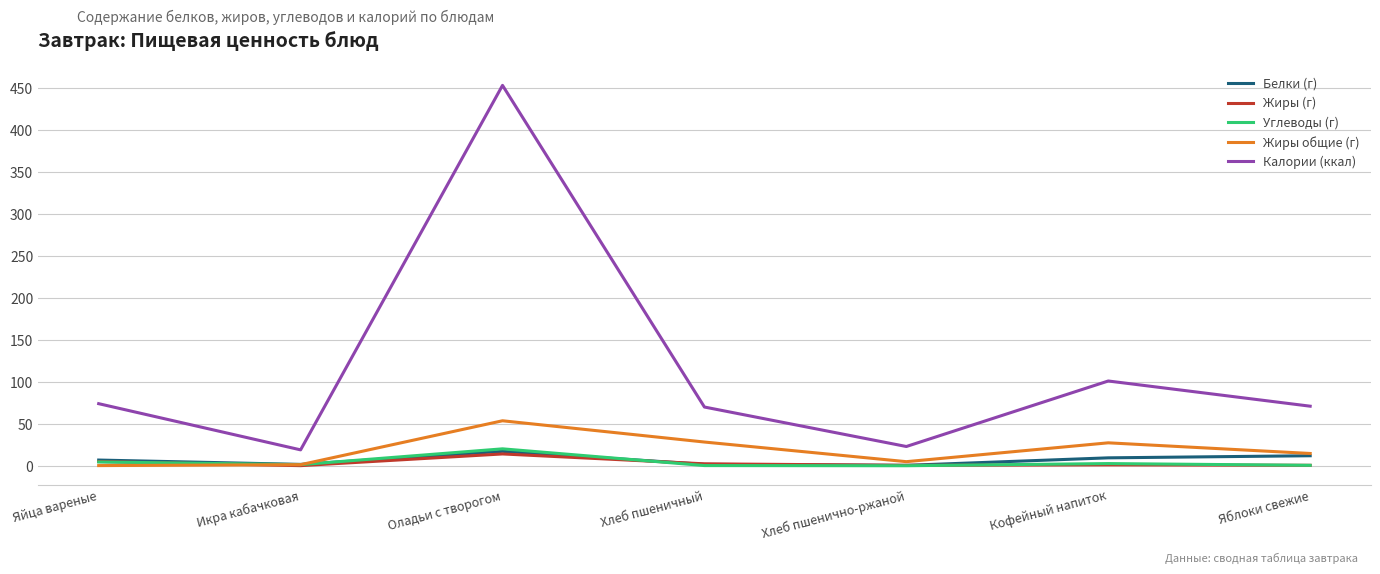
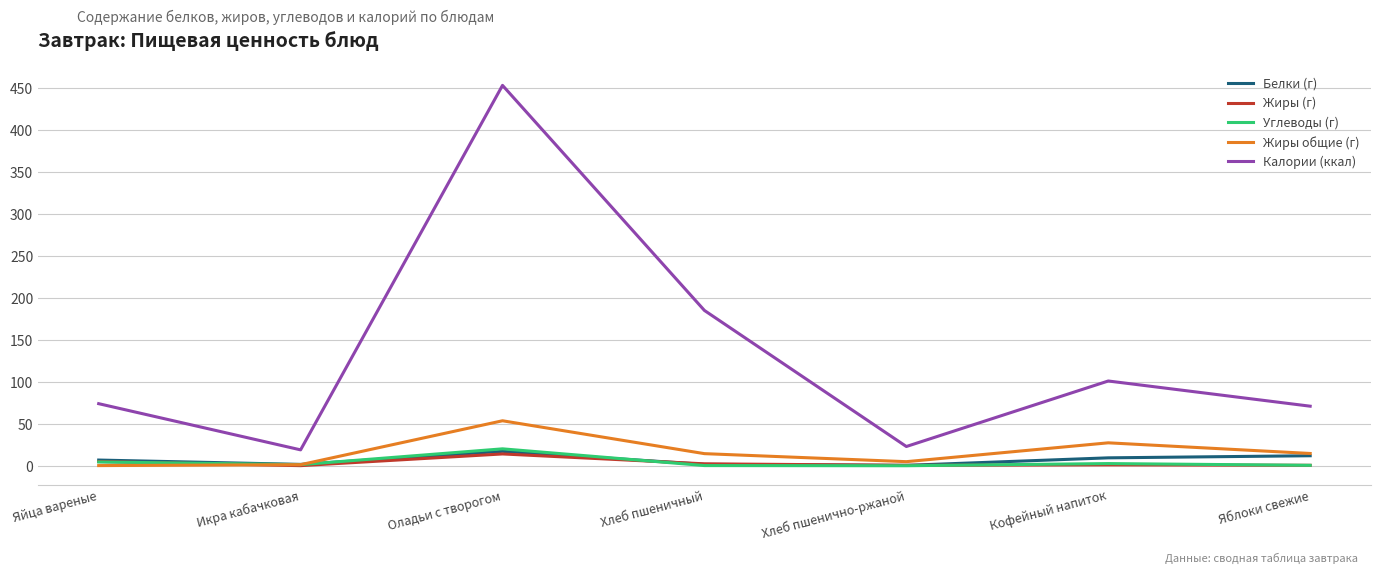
Жиры общие (г), Хлеб пшеничный: 30 -> 10
Калории (ккал), Хлеб пшеничный: 70 -> 190
